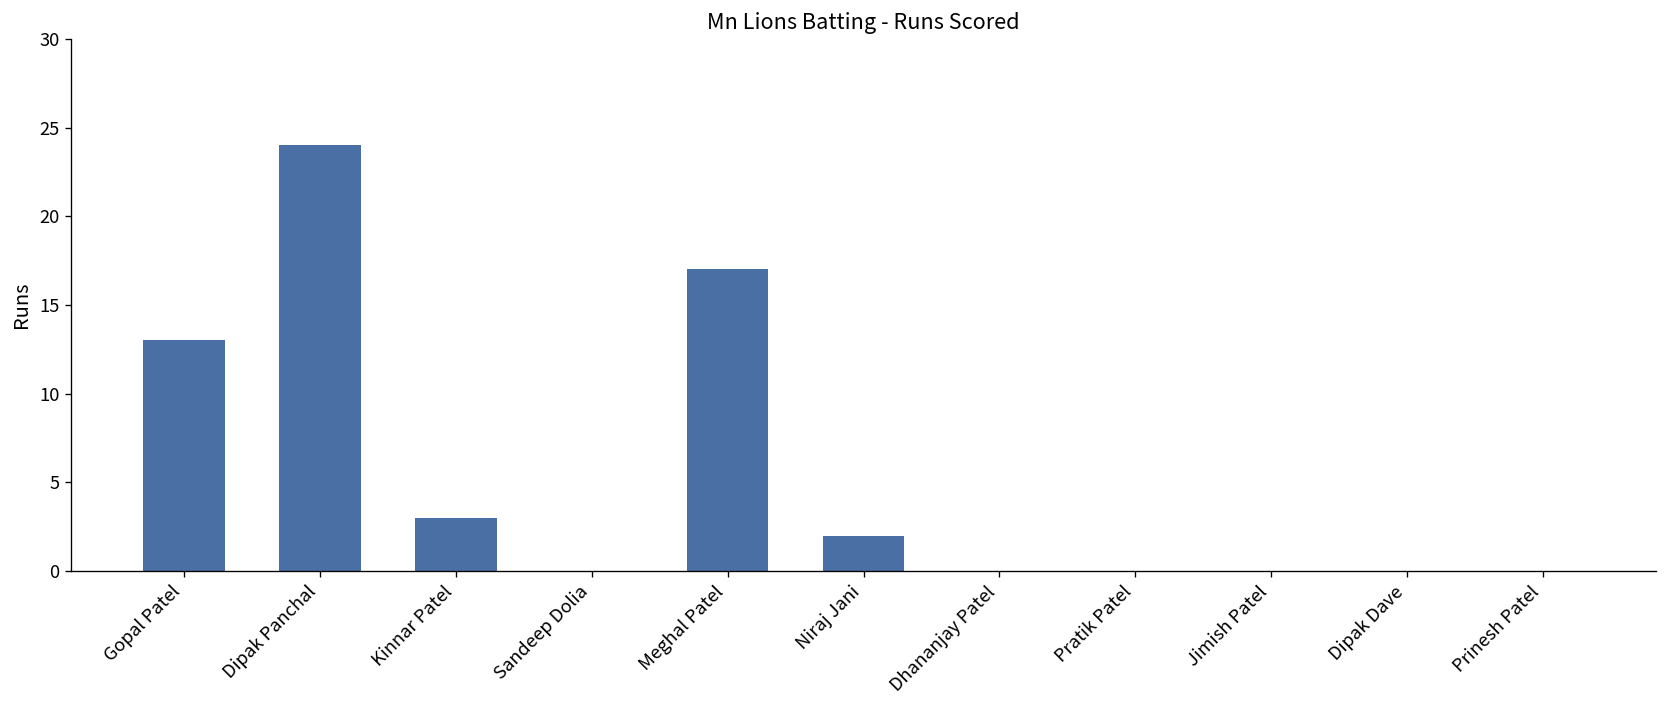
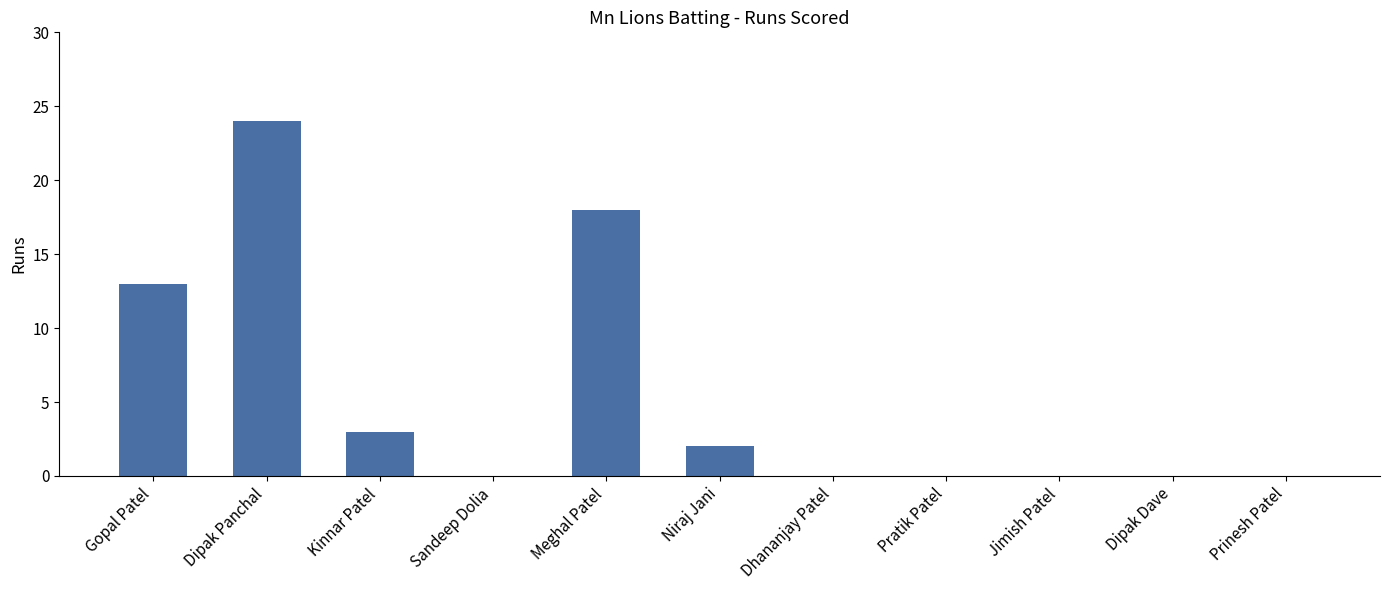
Meghal Patel: 17 -> 18
